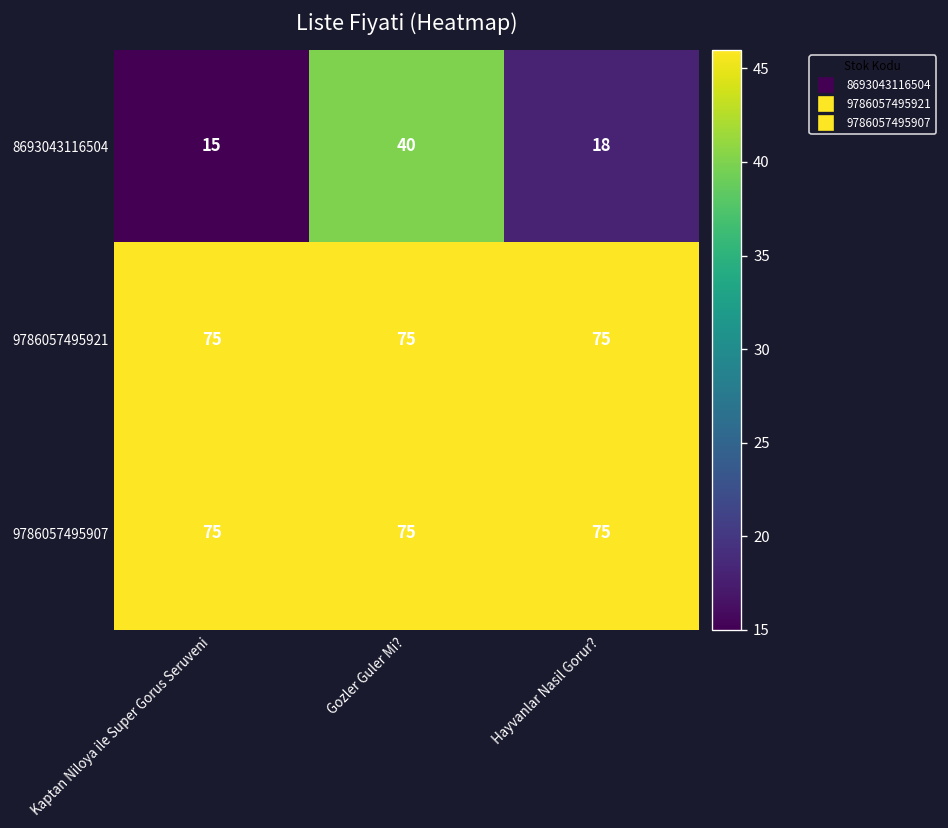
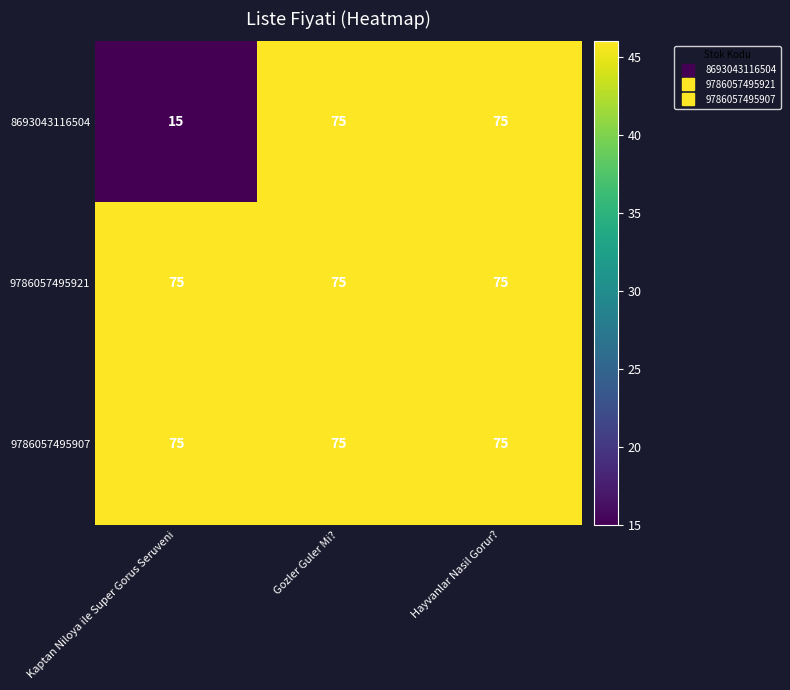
8693043116504, Gozler Guler Mi?: 40 -> 75
8693043116504, Hayvanlar Nasil Gorur?: 18 -> 75
